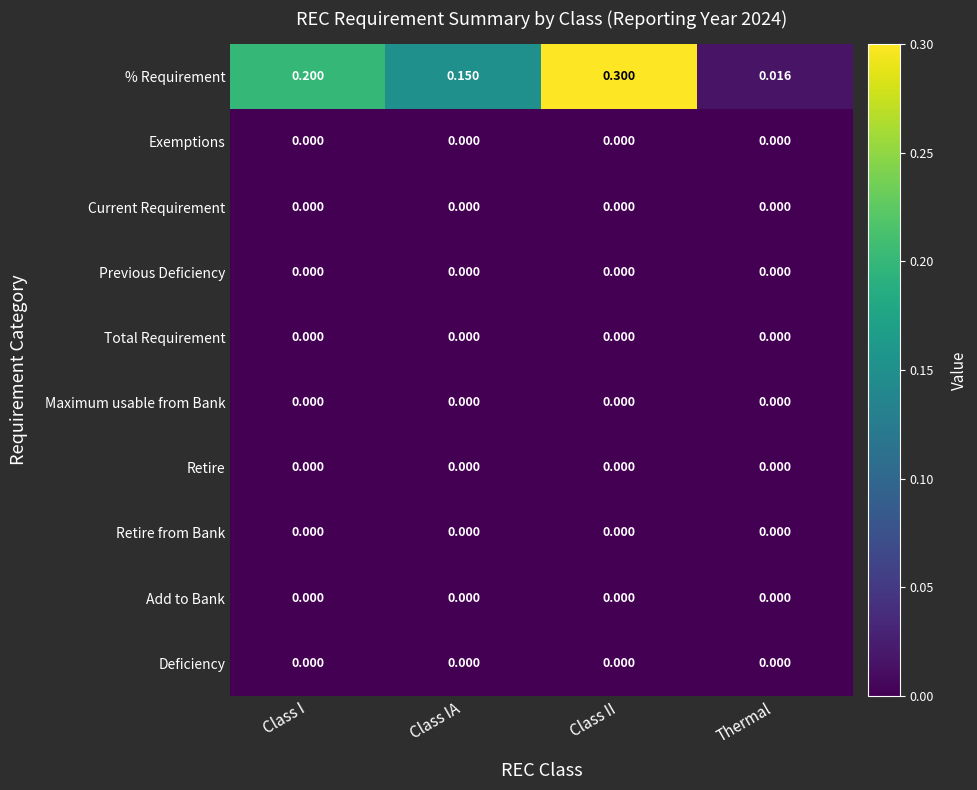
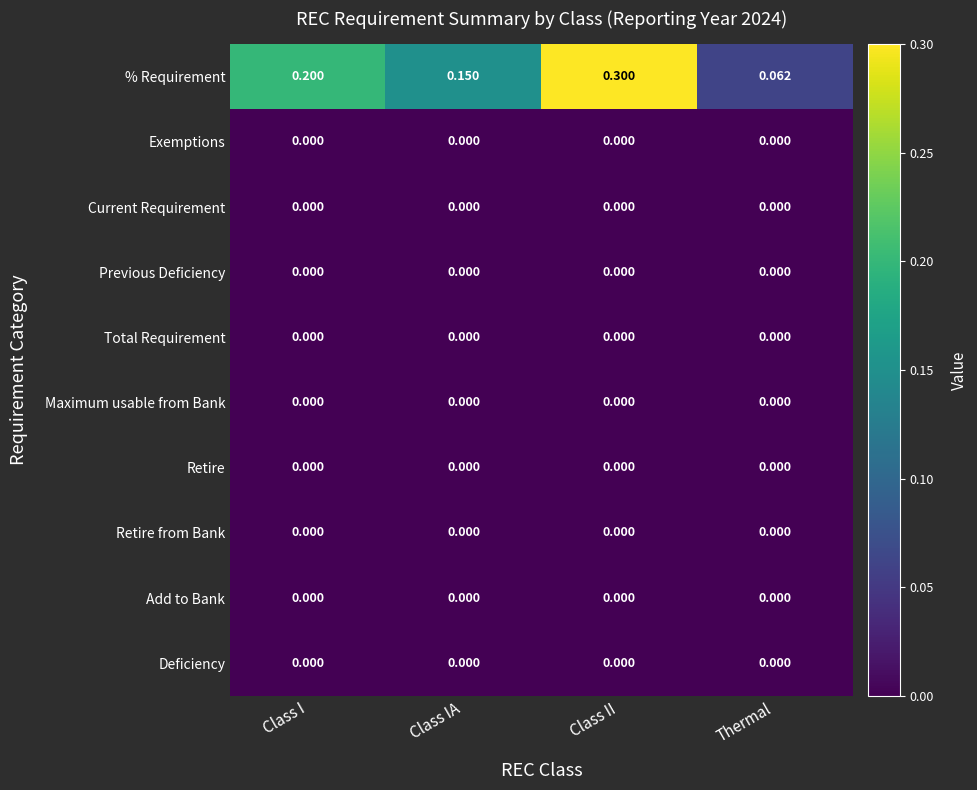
% Requirement, Thermal: 0.016 -> 0.062
